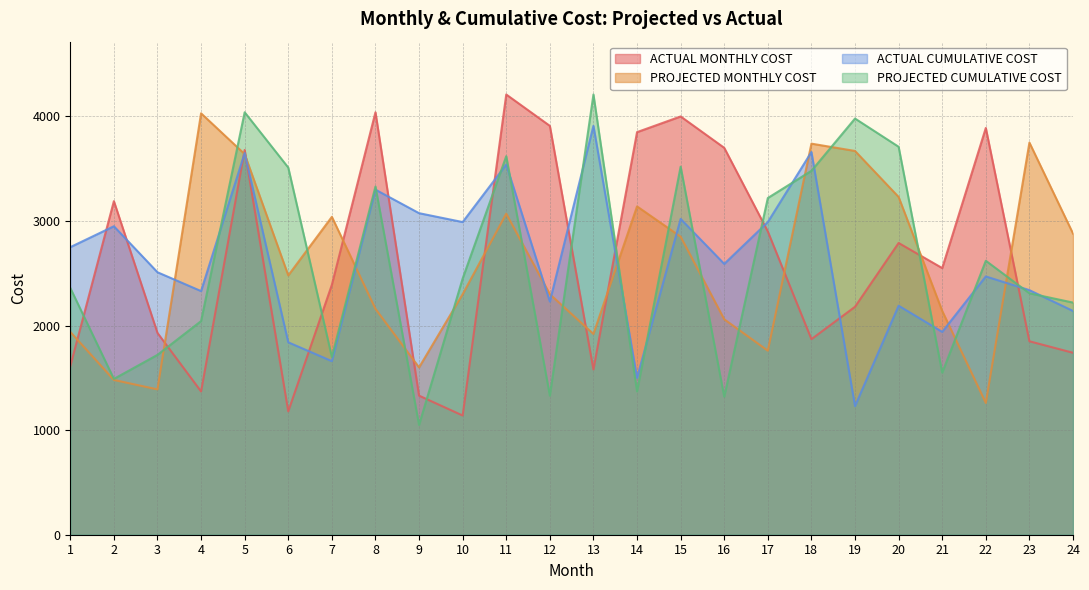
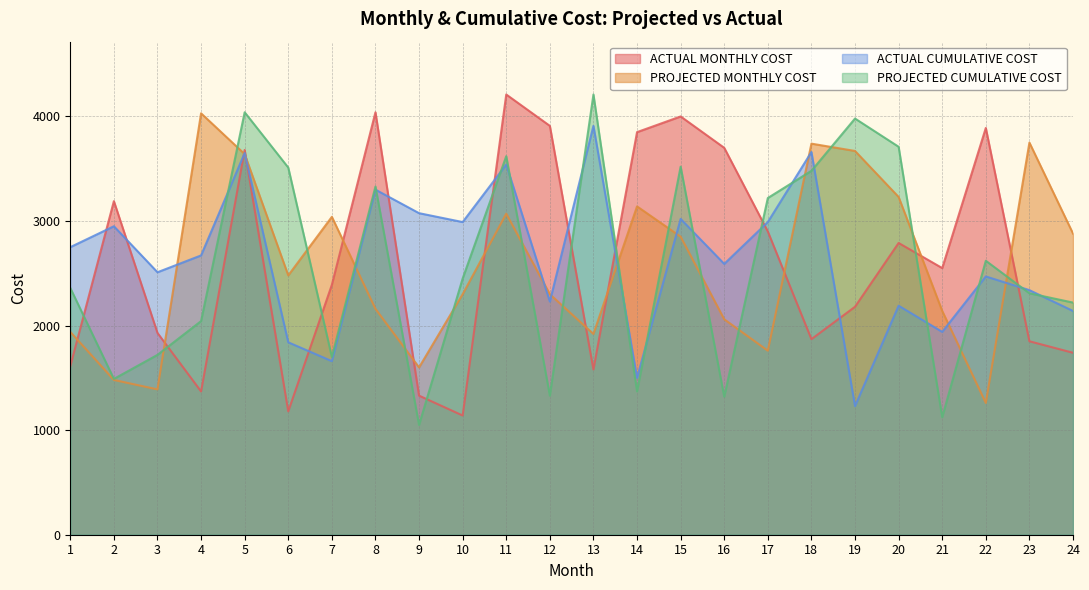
ACTUAL CUMULATIVE COST, 4: 2330 -> 2670
PROJECTED CUMULATIVE COST, 21: 1550 -> 1120
